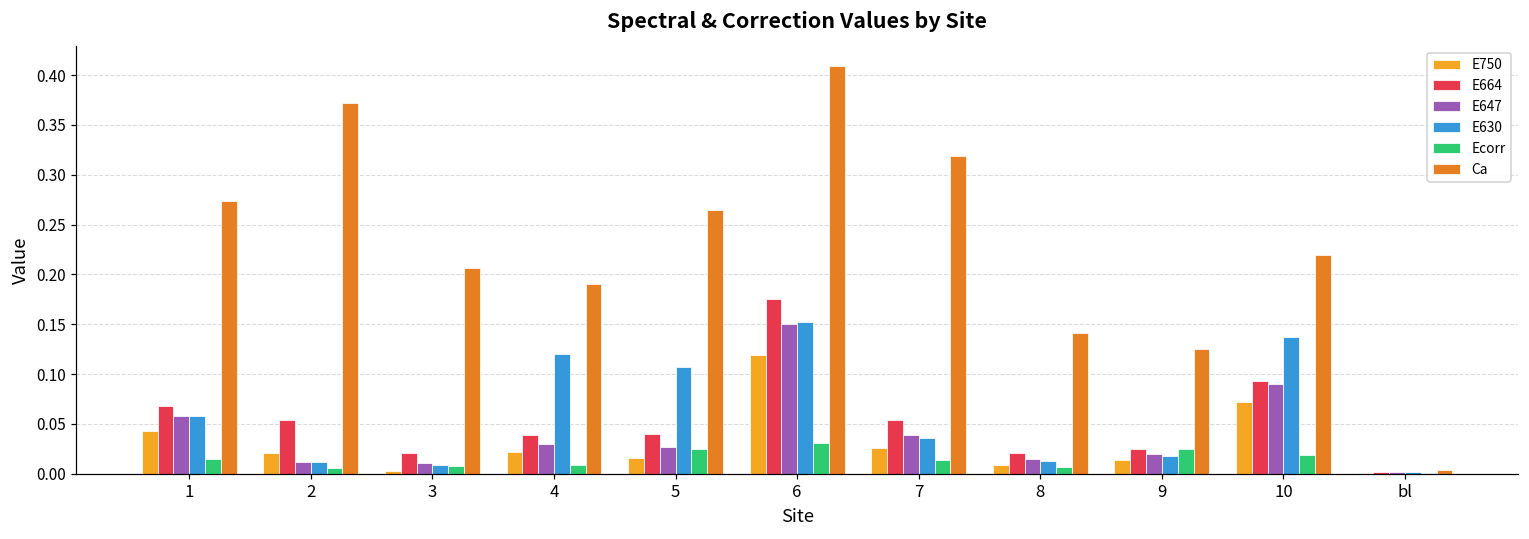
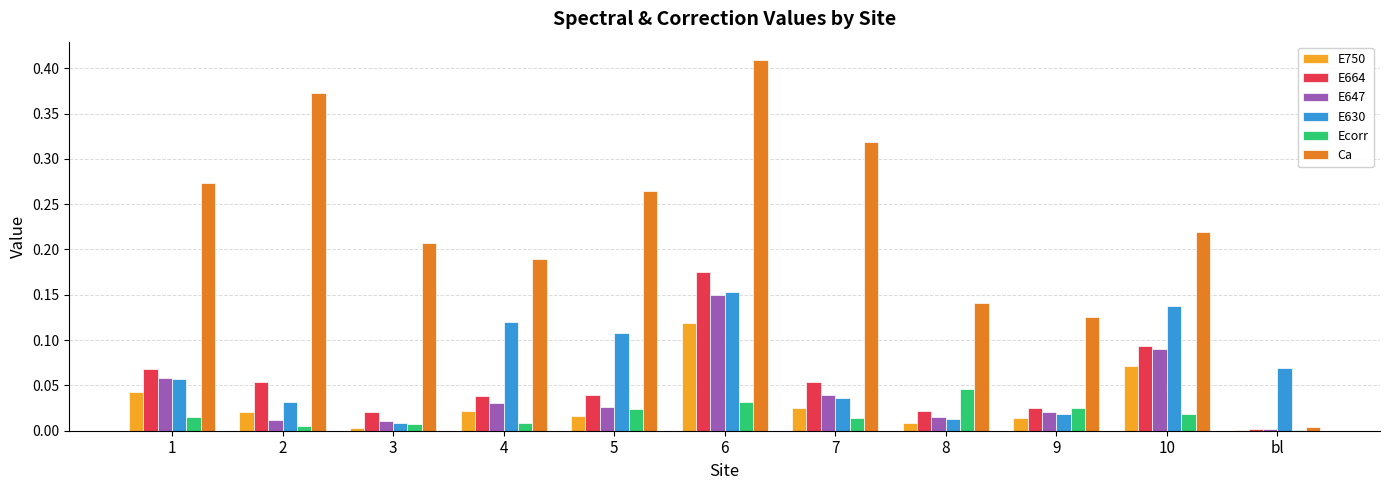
E630, 2: 0.01 -> 0.03
Ecorr, 8: 0.01 -> 0.05
E630, bl: 0.00 -> 0.07
